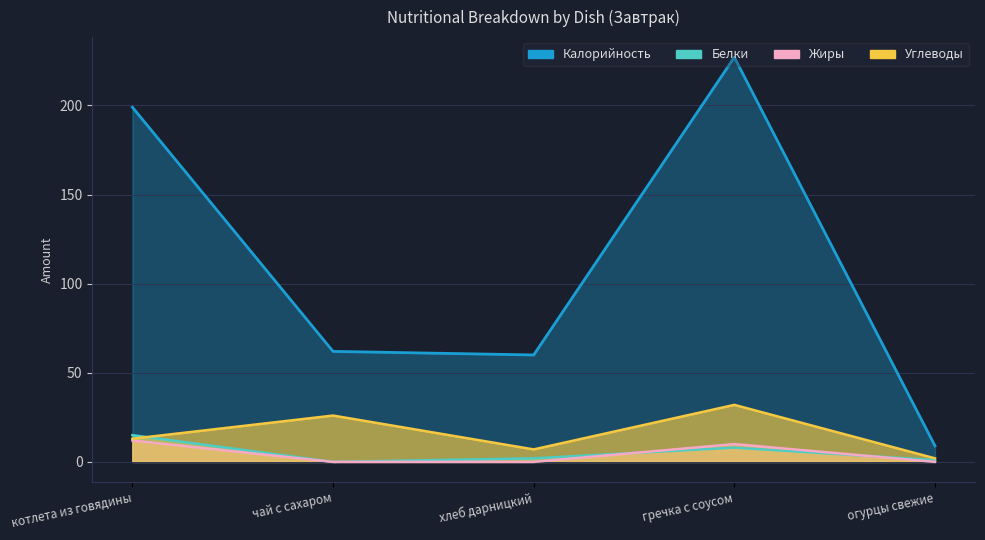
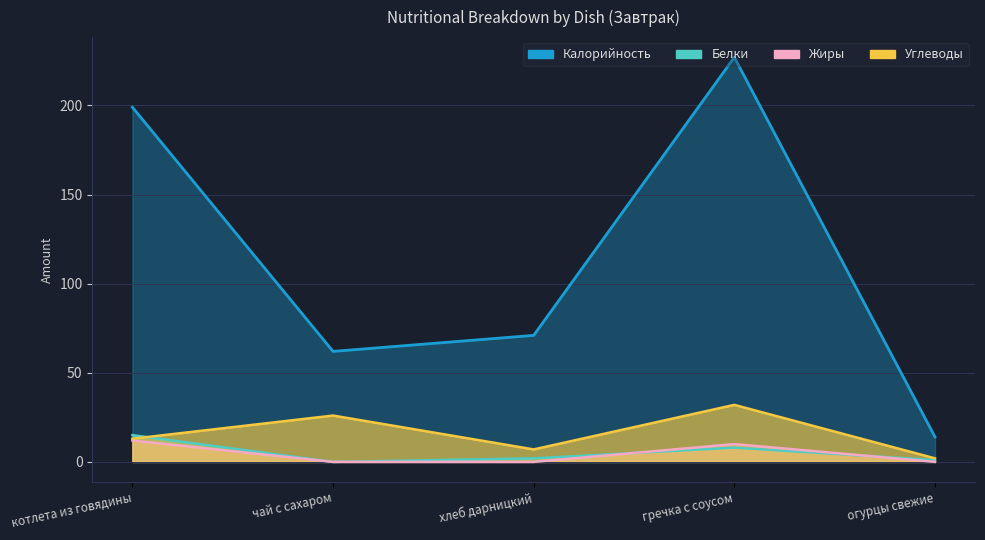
Калорийность, хлеб дарницкий: 60 -> 71
Калорийность, огурцы свежие: 9 -> 14
